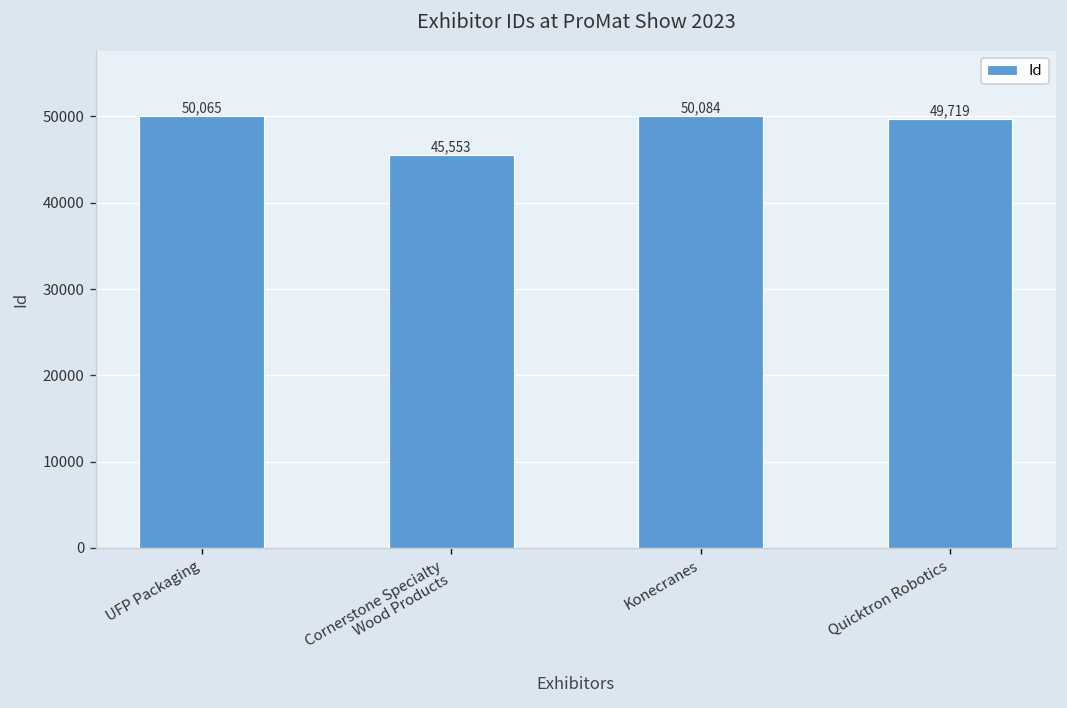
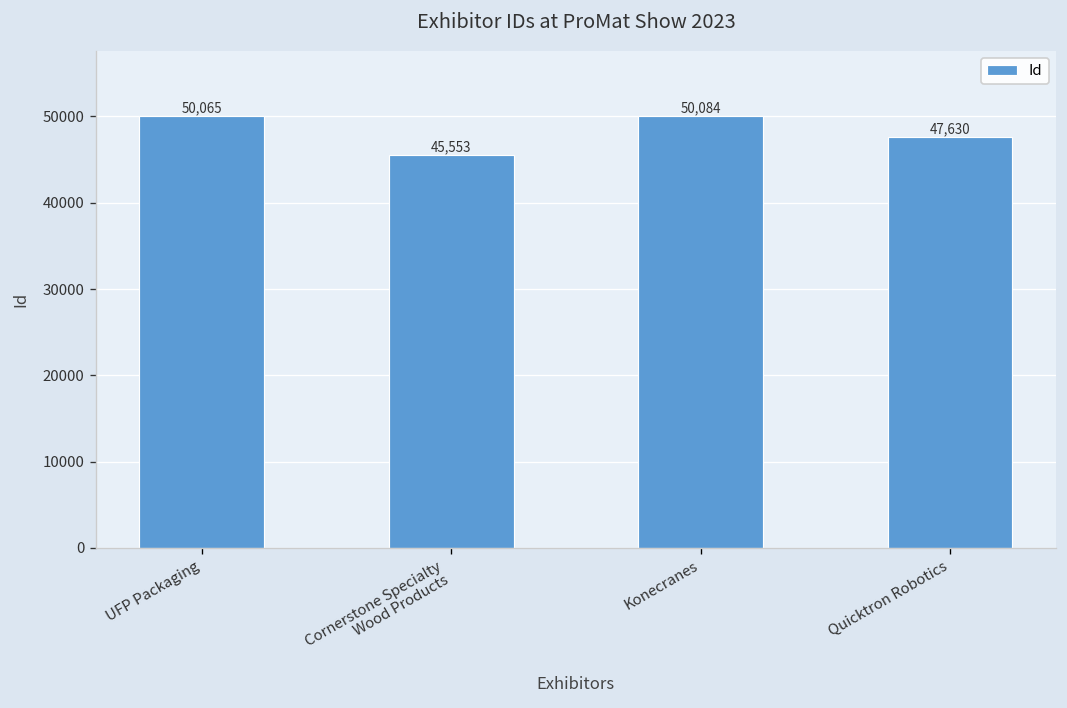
Quicktron Robotics: 49,719 -> 47,630
